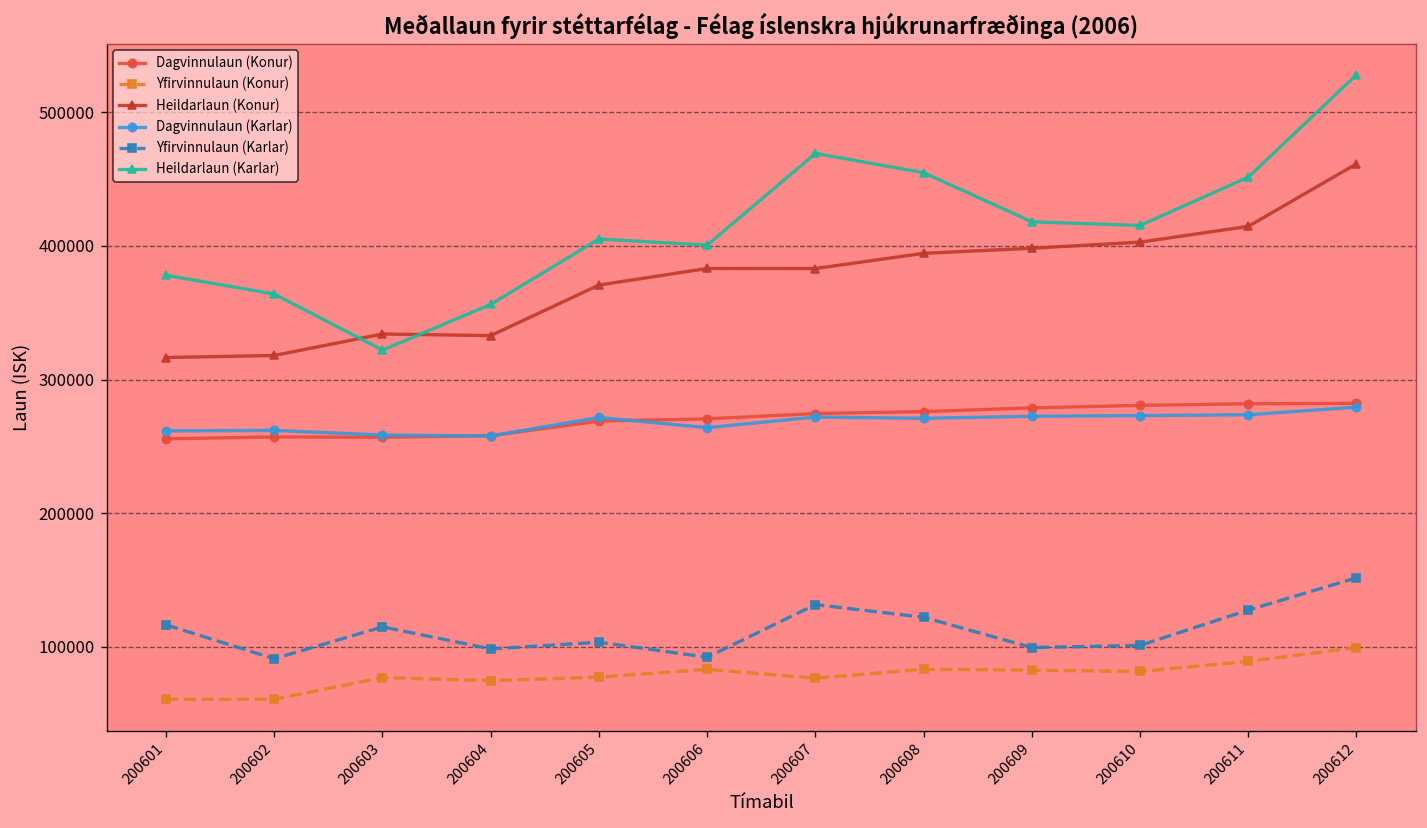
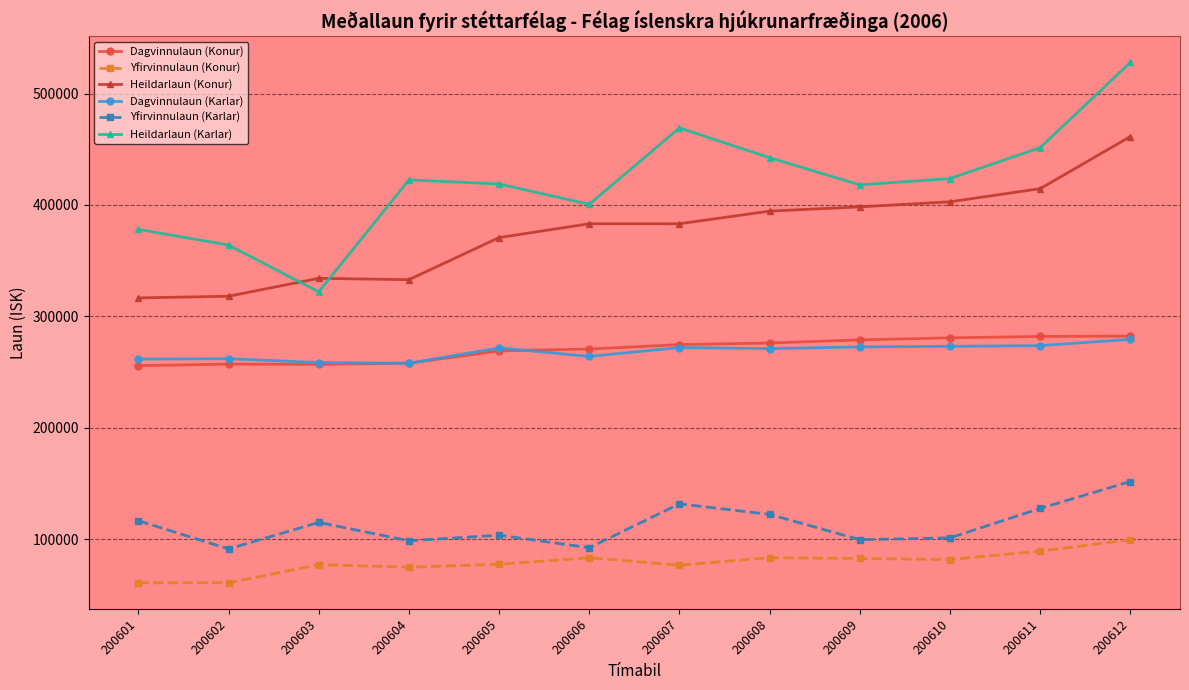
Heildarlaun (Karlar), 200604: 356000 -> 422000
Heildarlaun (Karlar), 200605: 405000 -> 419000
Heildarlaun (Karlar), 200608: 455000 -> 442000
Heildarlaun (Karlar), 200610: 415000 -> 424000
